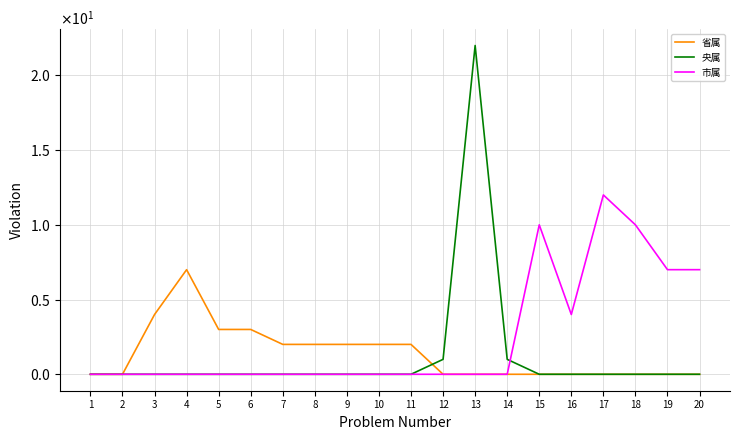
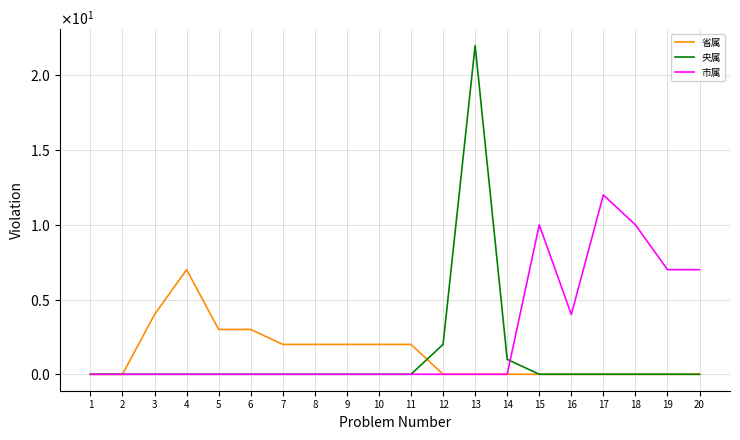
央属, 12: 1 -> 2
